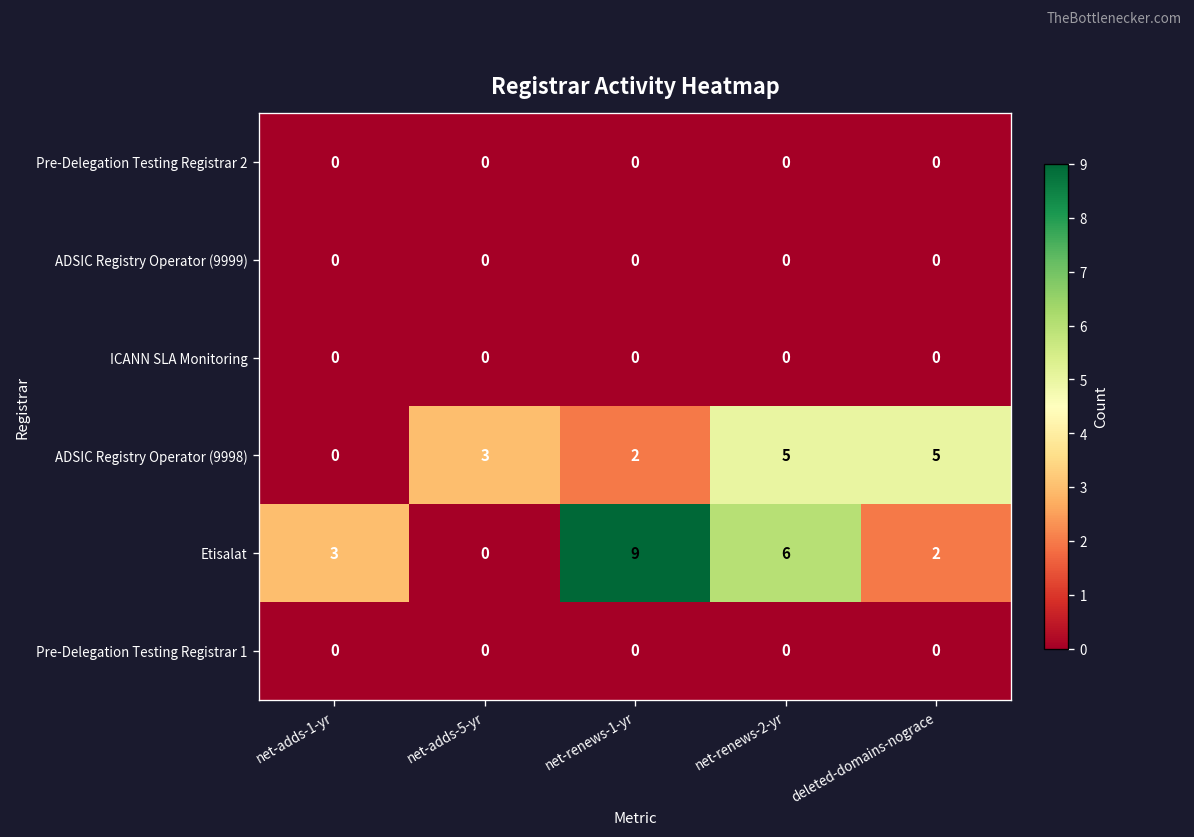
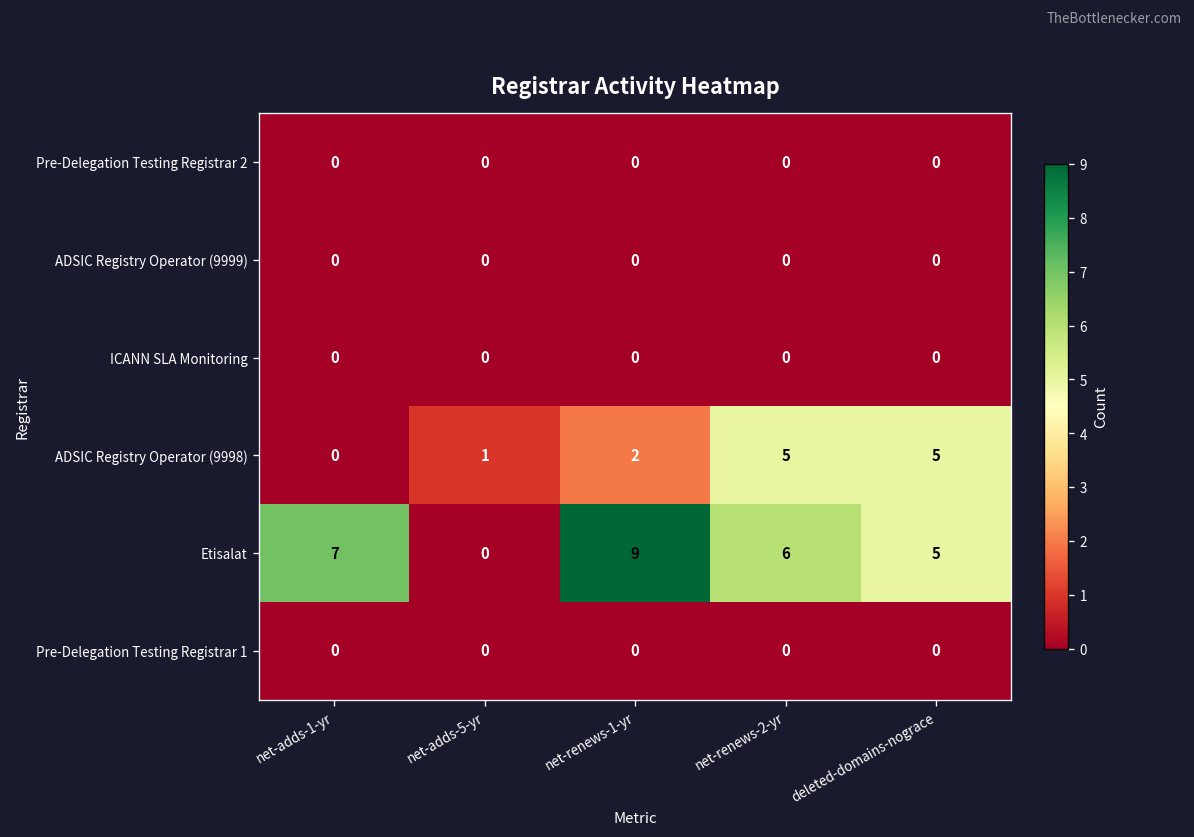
ADSIC Registry Operator (9998), net-adds-5-yr: 3 -> 1
Etisalat, net-adds-1-yr: 3 -> 7
Etisalat, deleted-domains-nograce: 2 -> 5
